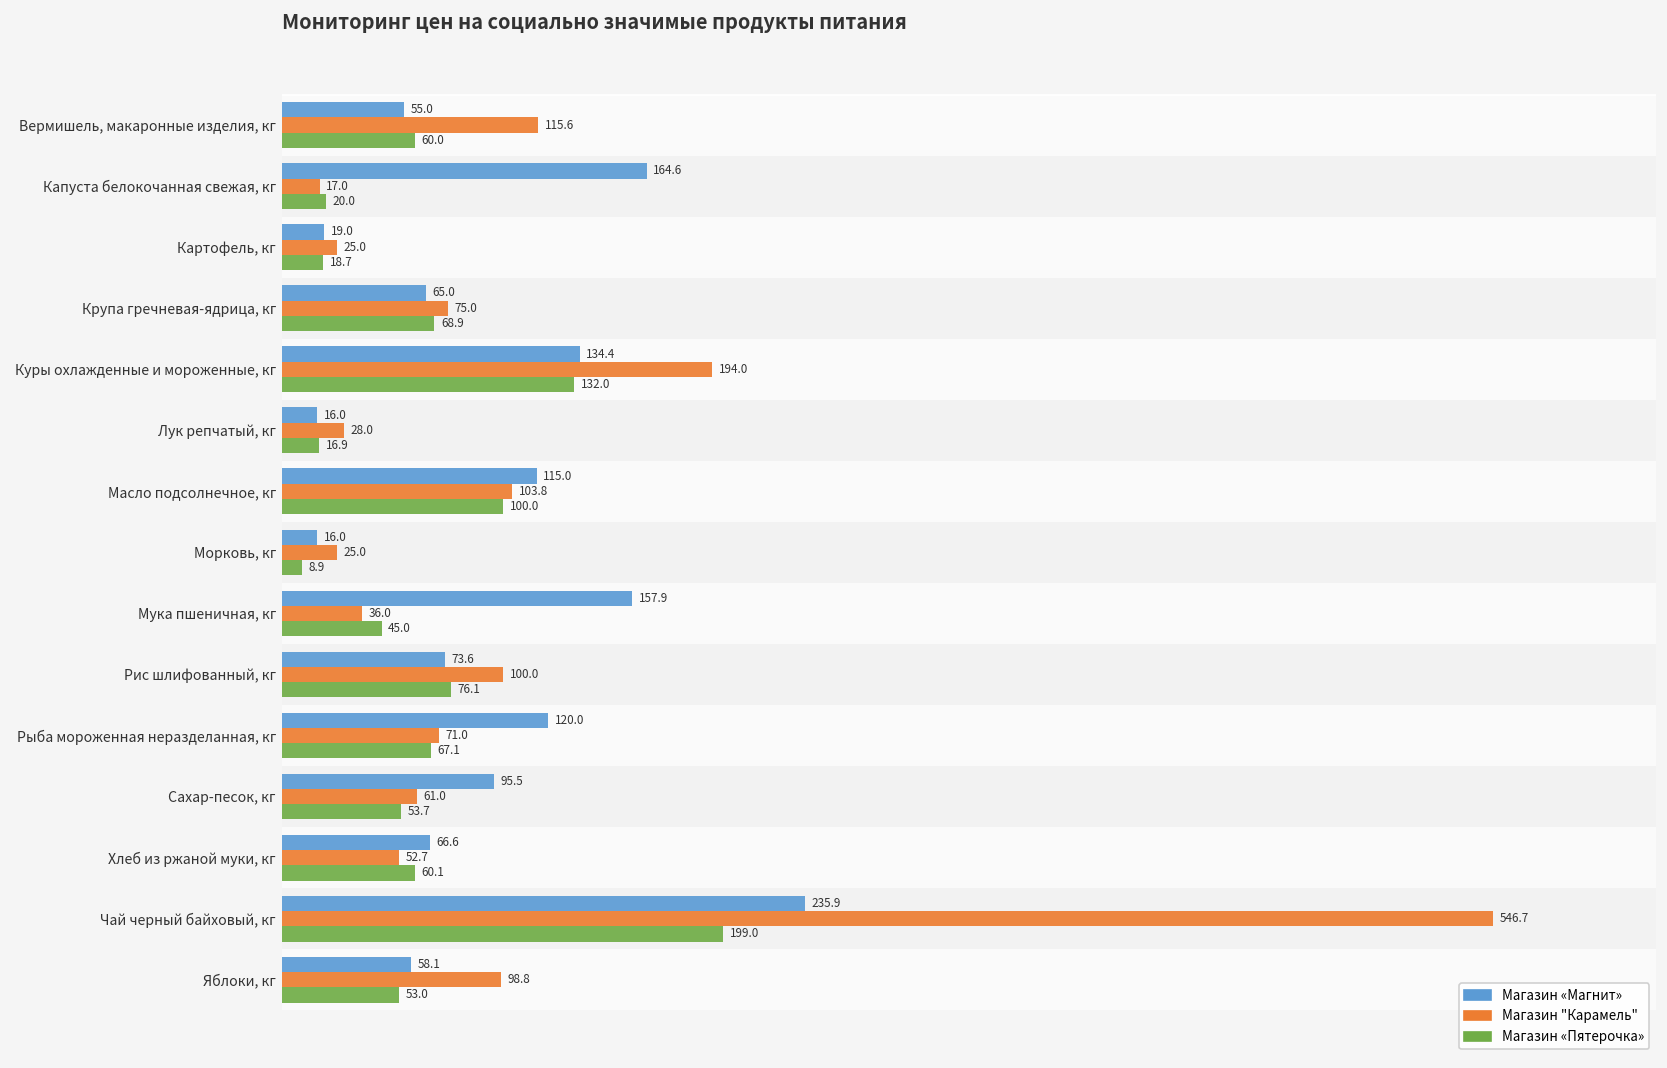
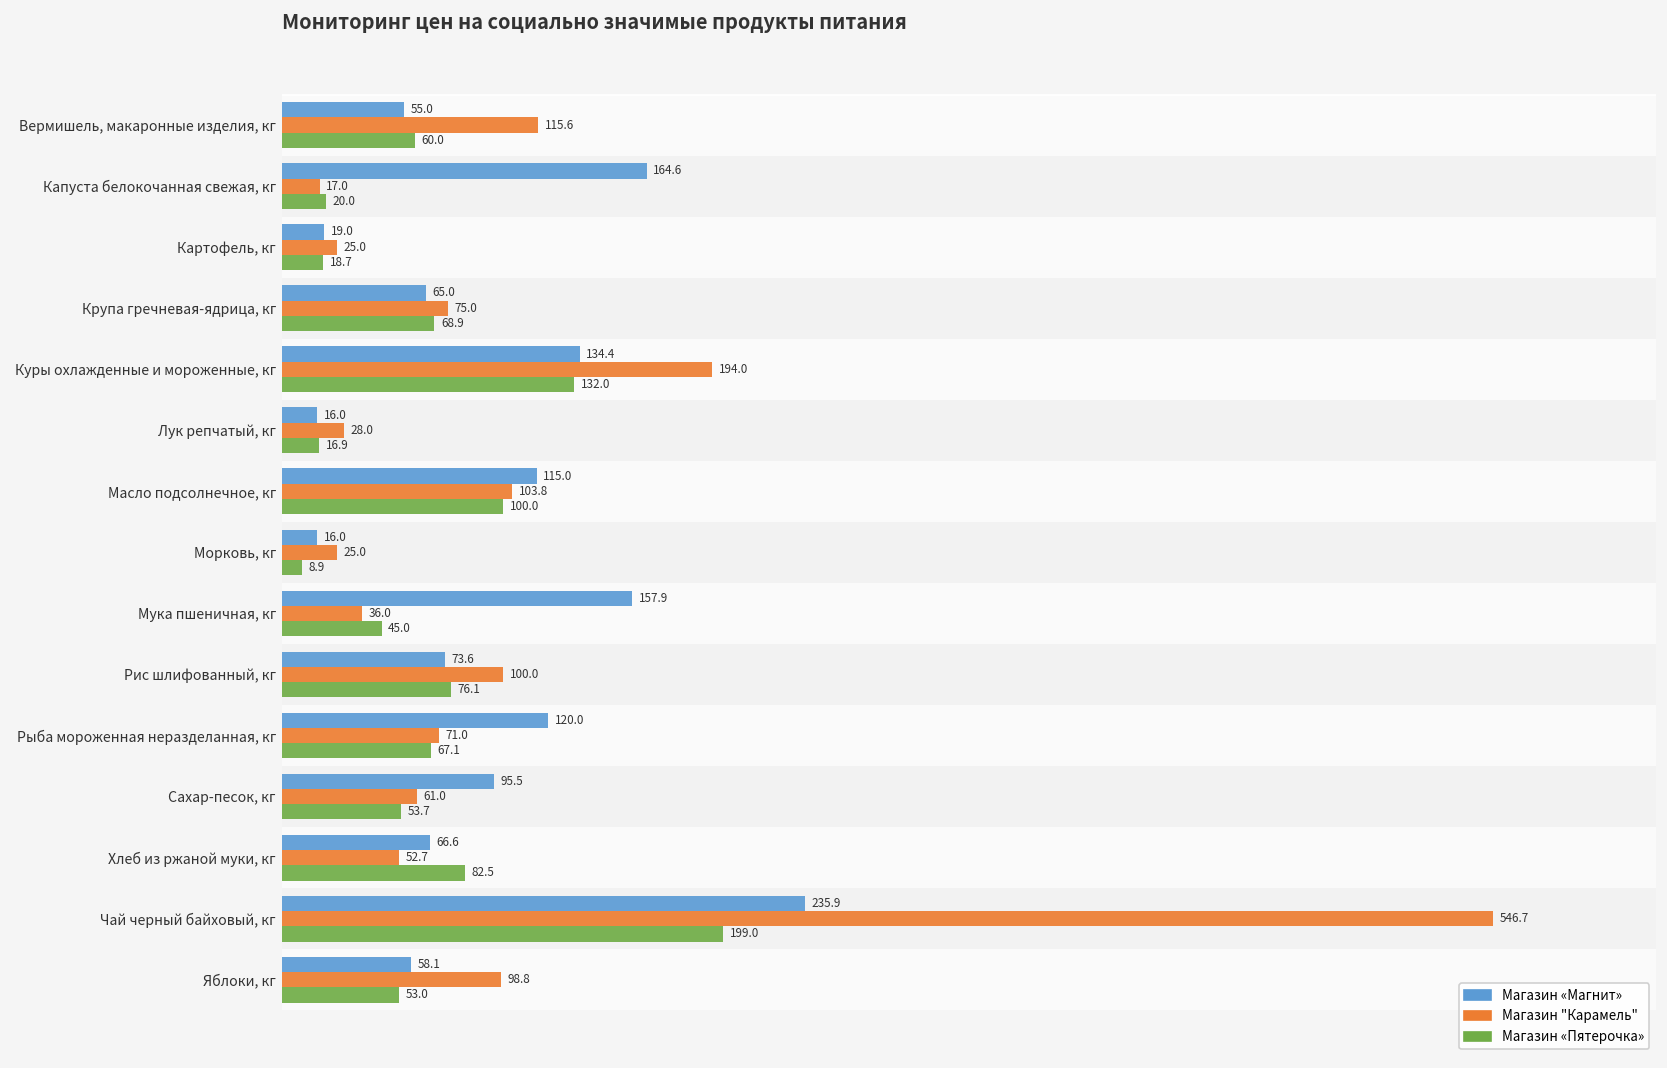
Магазин «Пятерочка», Хлеб из ржаной муки, кг: 60.1 -> 82.5
